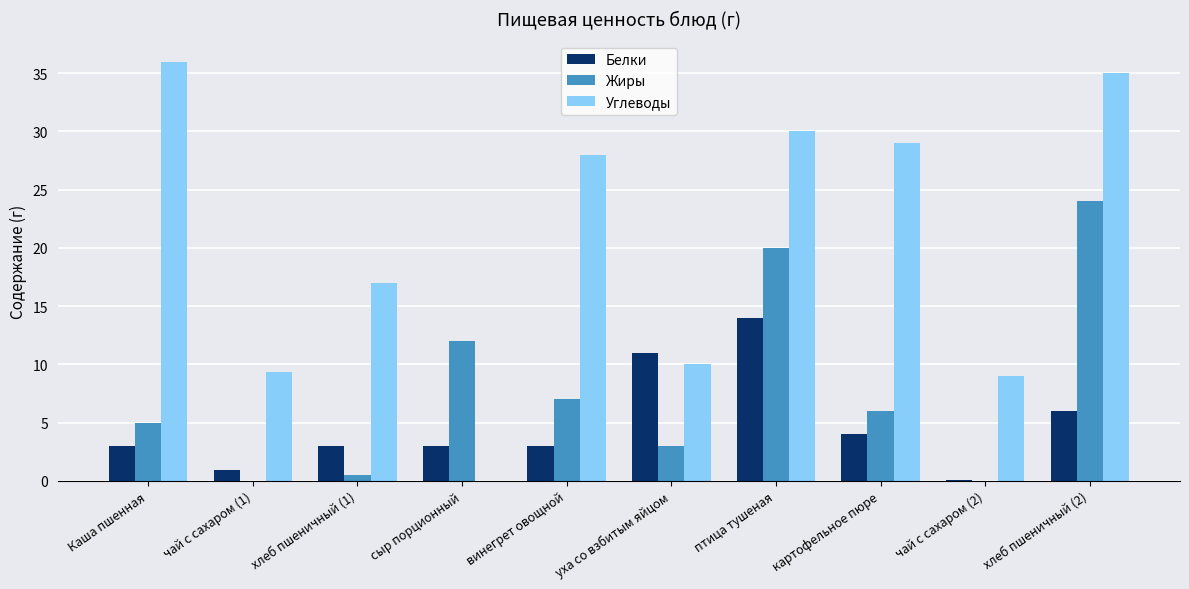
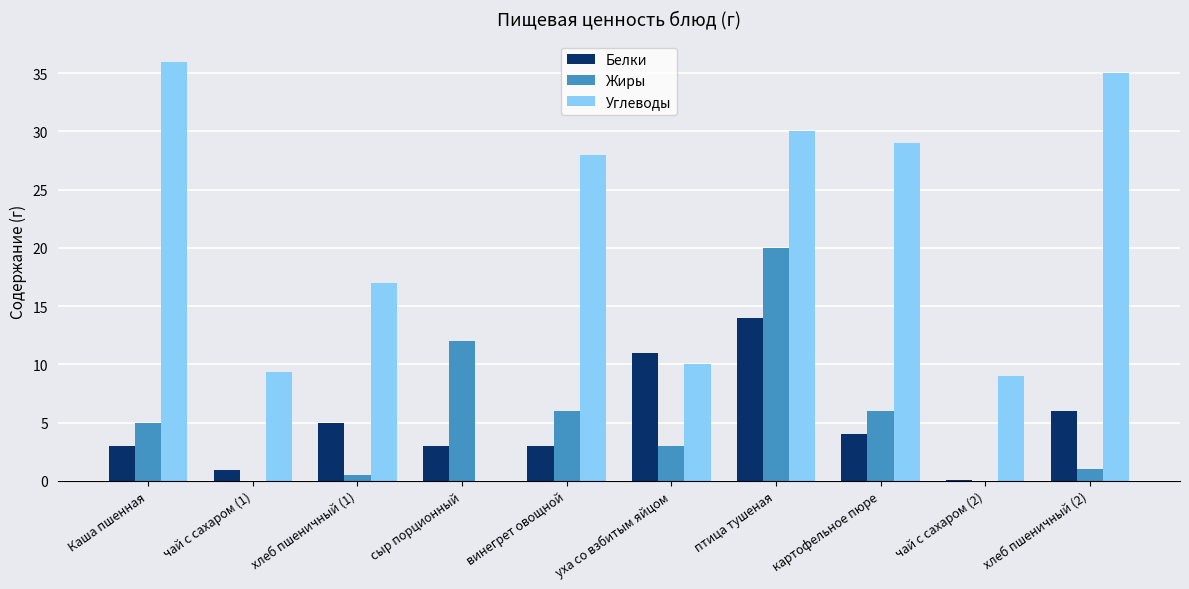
Белки, хлеб пшеничный (1): 3 -> 5
Жиры, винегрет овощной: 7 -> 6
Жиры, хлеб пшеничный (2): 24 -> 1
